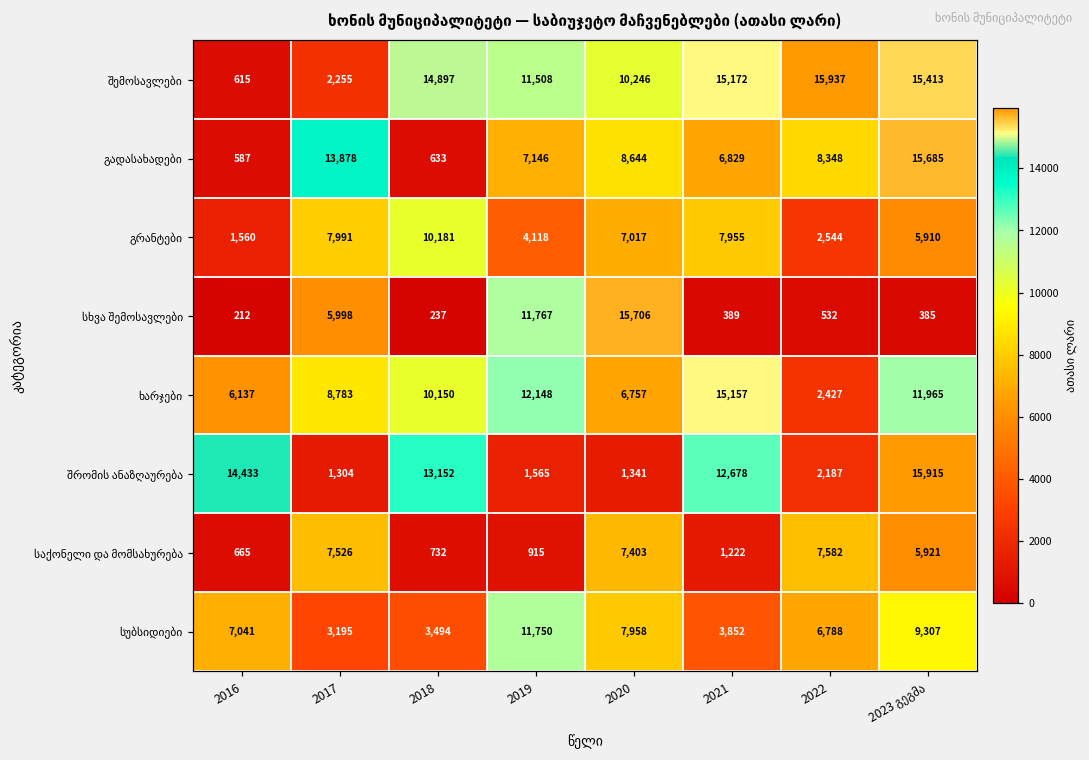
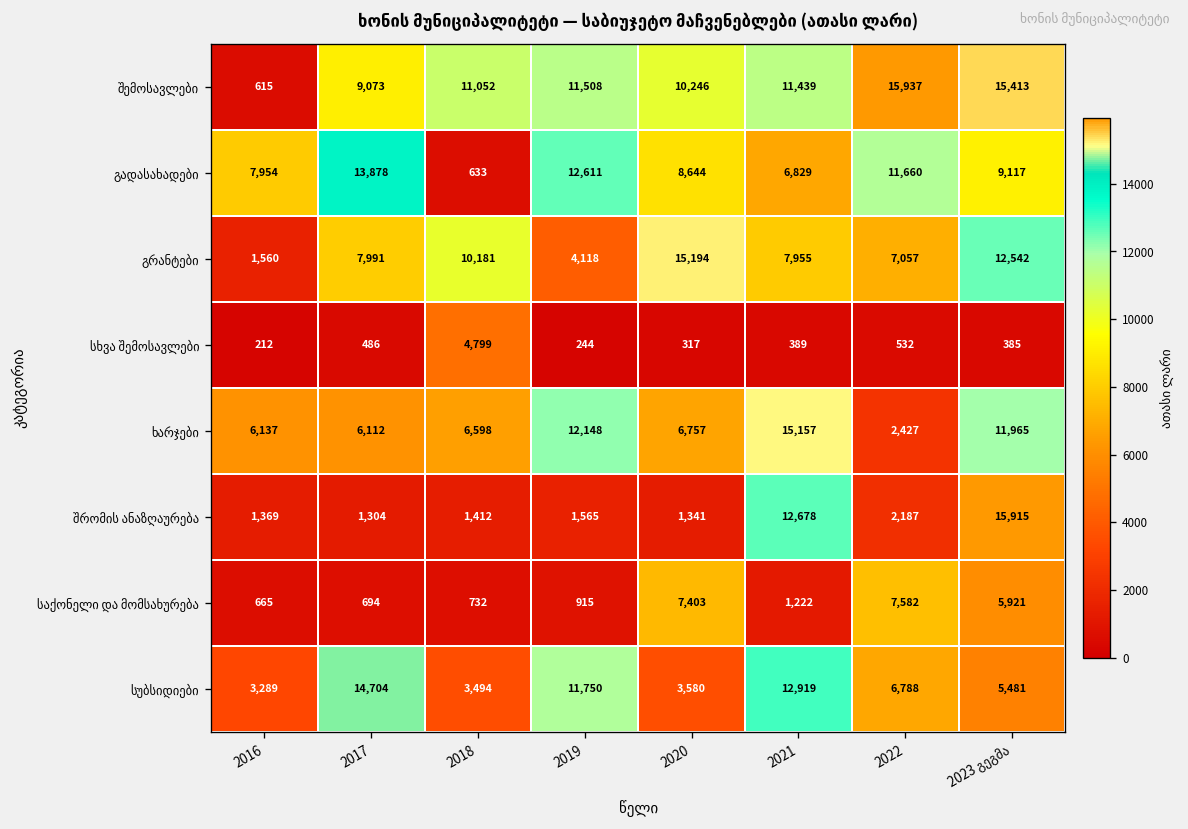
შემოსავლები, 2017: 2,255 -> 9,073
შემოსავლები, 2018: 14,897 -> 11,052
შემოსავლები, 2021: 15,172 -> 11,439
გადასახადები, 2016: 587 -> 7,954
გადასახადები, 2019: 7,146 -> 12,611
გადასახადები, 2022: 8,348 -> 11,660
გადასახადები, 2023 გეგმა: 15,685 -> 9,117
გრანტები, 2020: 7,017 -> 15,194
გრანტები, 2022: 2,544 -> 7,057
გრანტები, 2023 გეგმა: 5,910 -> 12,542
სხვა შემოსავლები, 2017: 5,998 -> 486
სხვა შემოსავლები, 2018: 237 -> 4,799
სხვა შემოსავლები, 2019: 11,767 -> 244
სხვა შემოსავლები, 2020: 15,706 -> 317
ხარჯები, 2017: 8,783 -> 6,112
ხარჯები, 2018: 10,150 -> 6,598
შრომის ანაზღაურება, 2016: 14,433 -> 1,369
შრომის ანაზღაურება, 2018: 13,152 -> 1,412
საქონელი და მომსახურება, 2017: 7,526 -> 694
სუბსიდიები, 2016: 7,041 -> 3,289
სუბსიდიები, 2017: 3,195 -> 14,704
სუბსიდიები, 2020: 7,958 -> 3,580
სუბსიდიები, 2021: 3,852 -> 12,919
სუბსიდიები, 2023 გეგმა: 9,307 -> 5,481
